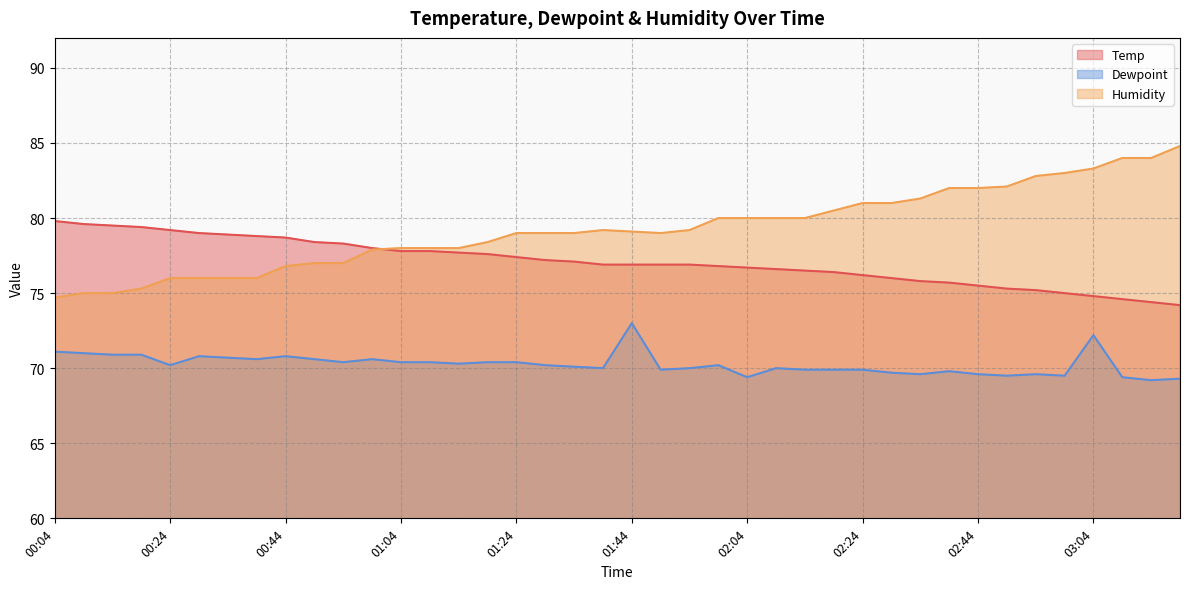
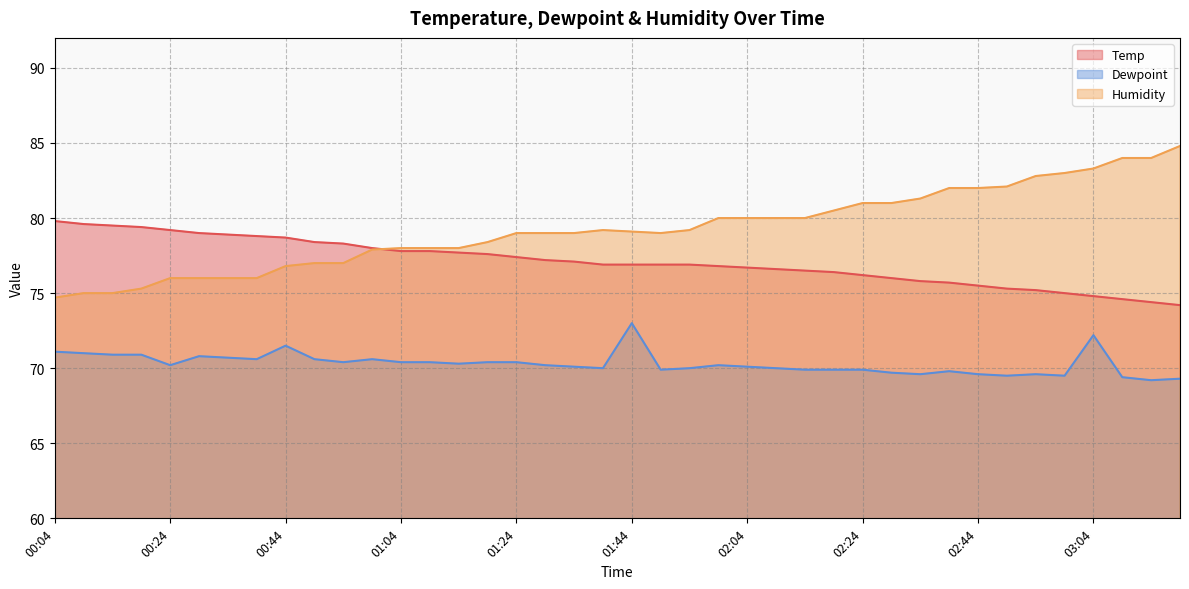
Dewpoint, 00:44: 70.8 -> 71.5
Dewpoint, 02:04: 69.4 -> 70.1
